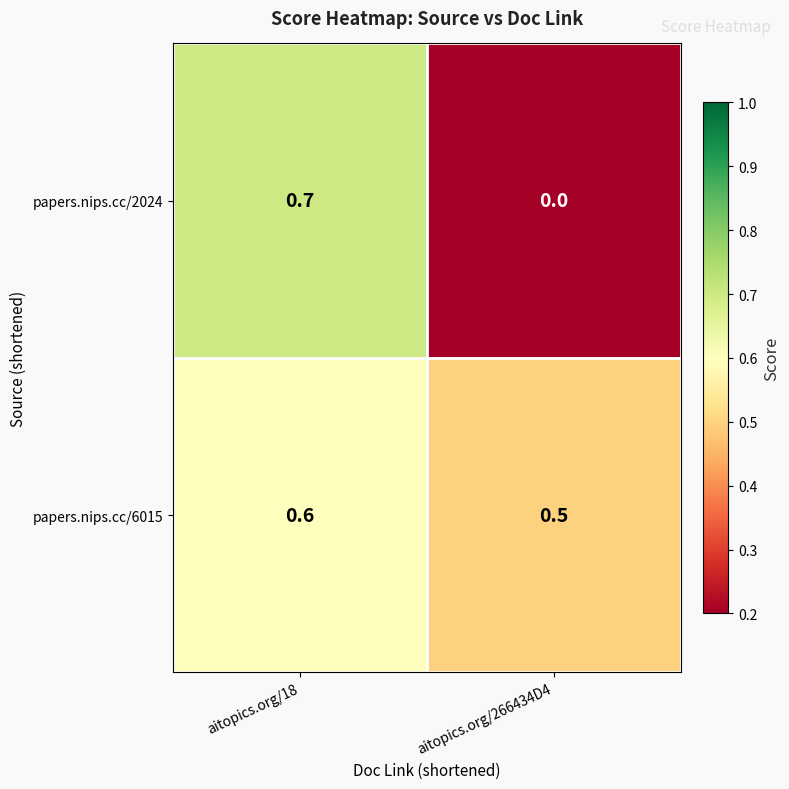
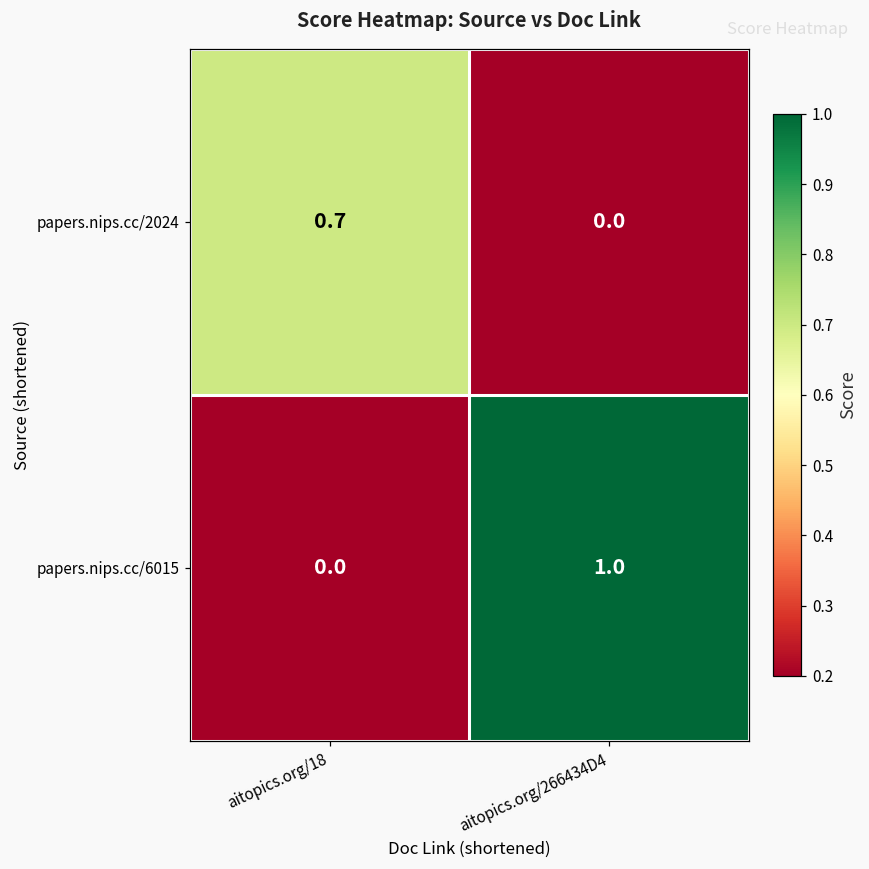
papers.nips.cc/6015, aitopics.org/18: 0.6 -> 0.0
papers.nips.cc/6015, aitopics.org/266434D4: 0.5 -> 1.0
